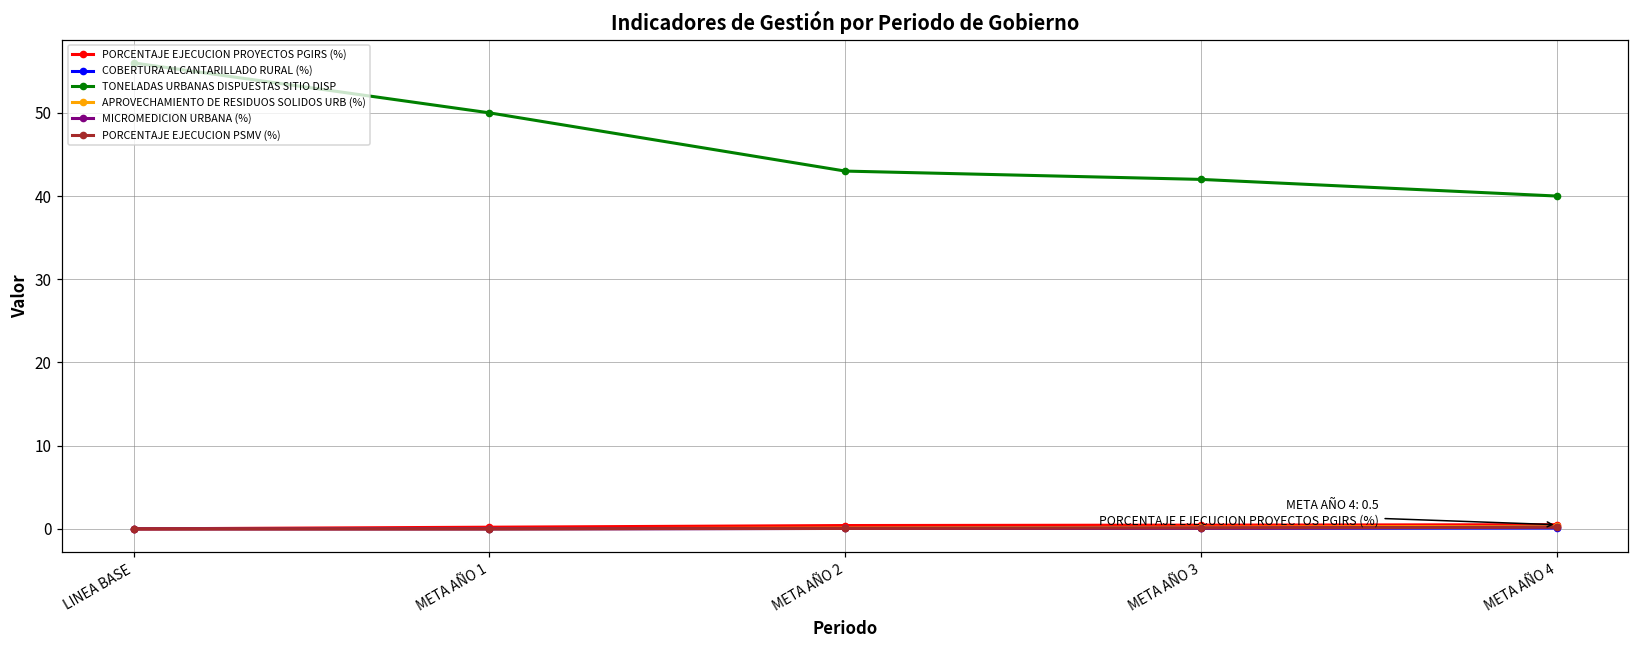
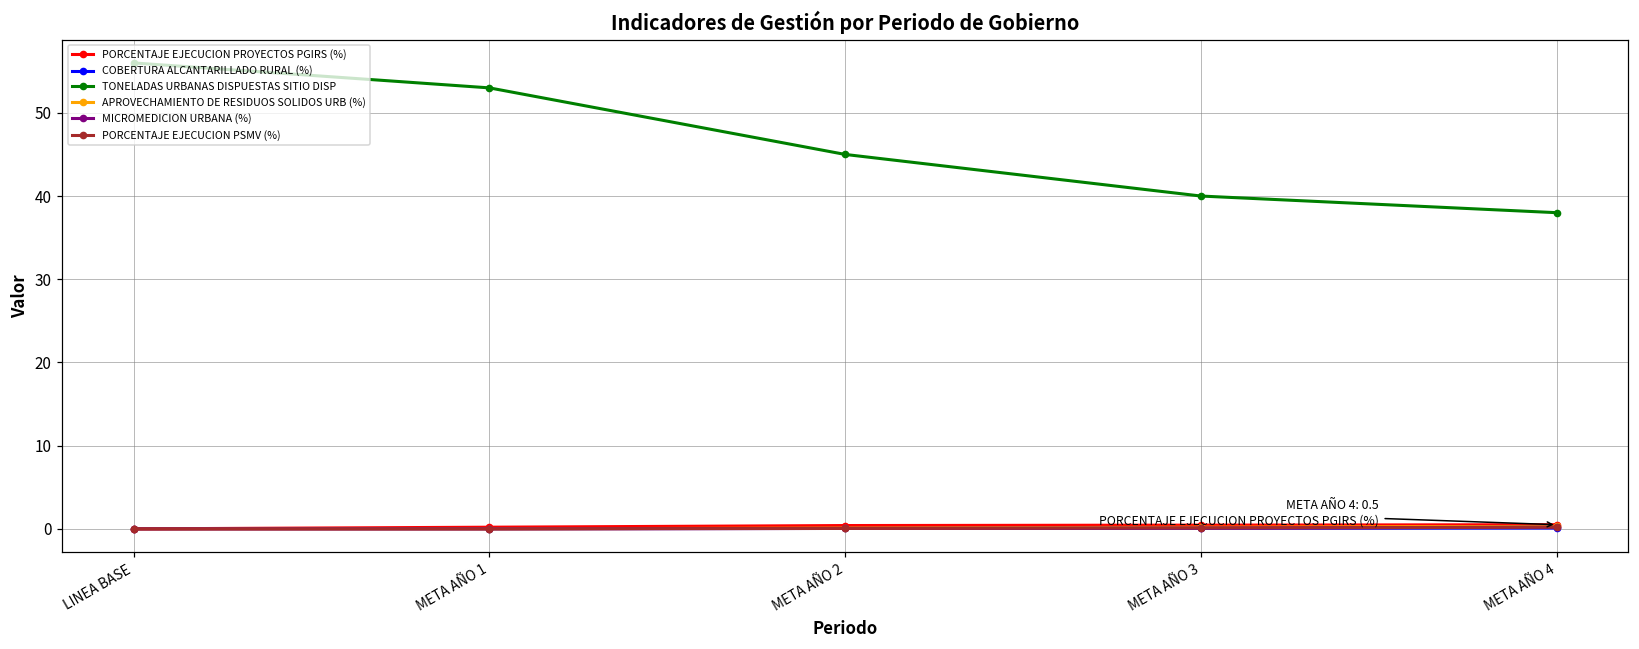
TONELADAS URBANAS DISPUESTAS SITIO DISP, META AÑO 1: 50 -> 53
TONELADAS URBANAS DISPUESTAS SITIO DISP, META AÑO 2: 43 -> 45
TONELADAS URBANAS DISPUESTAS SITIO DISP, META AÑO 3: 42 -> 40
TONELADAS URBANAS DISPUESTAS SITIO DISP, META AÑO 4: 40 -> 38
